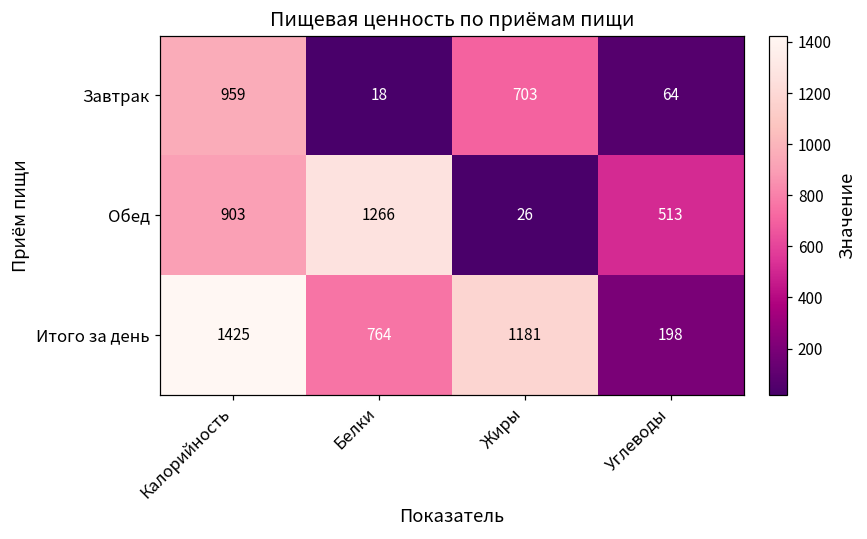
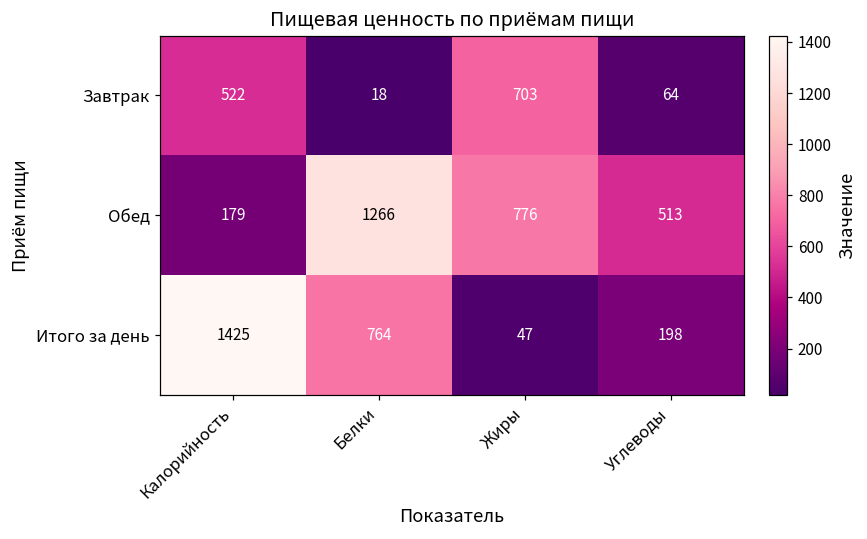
Завтрак, Калорийность: 959 -> 522
Обед, Калорийность: 903 -> 179
Обед, Жиры: 26 -> 776
Итого за день, Жиры: 1181 -> 47
